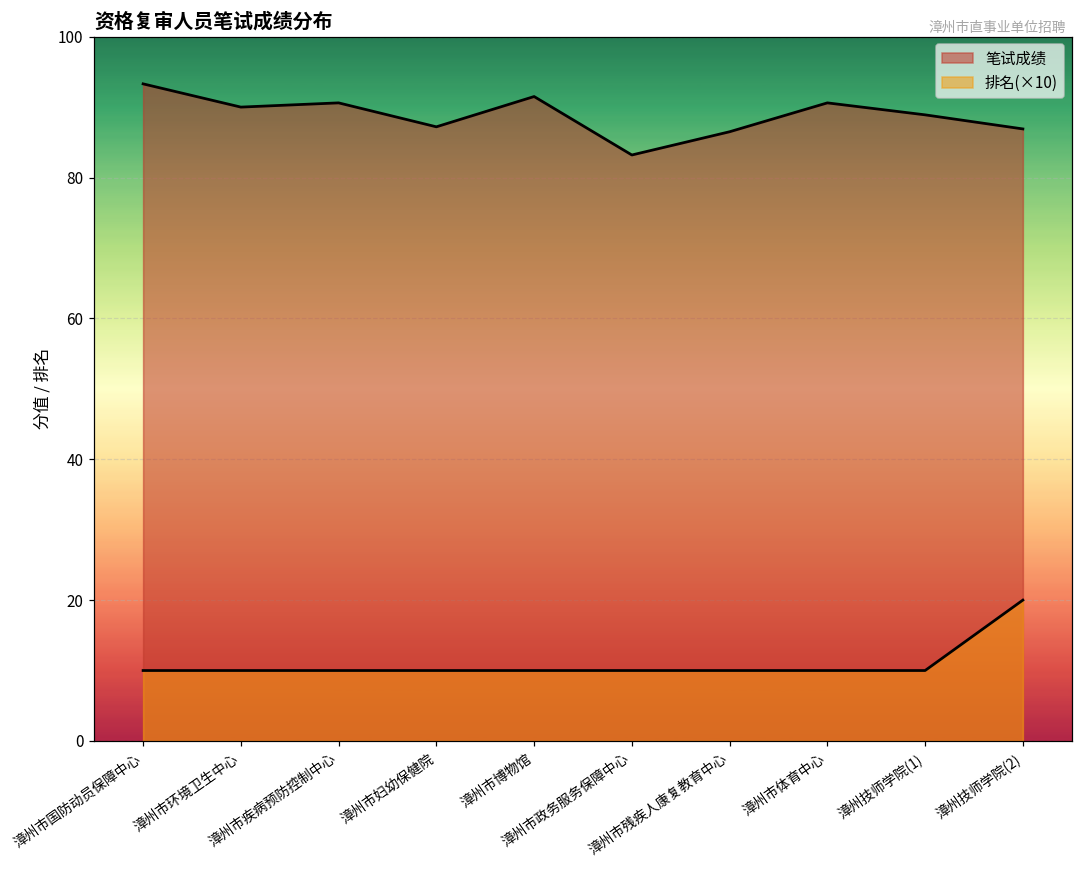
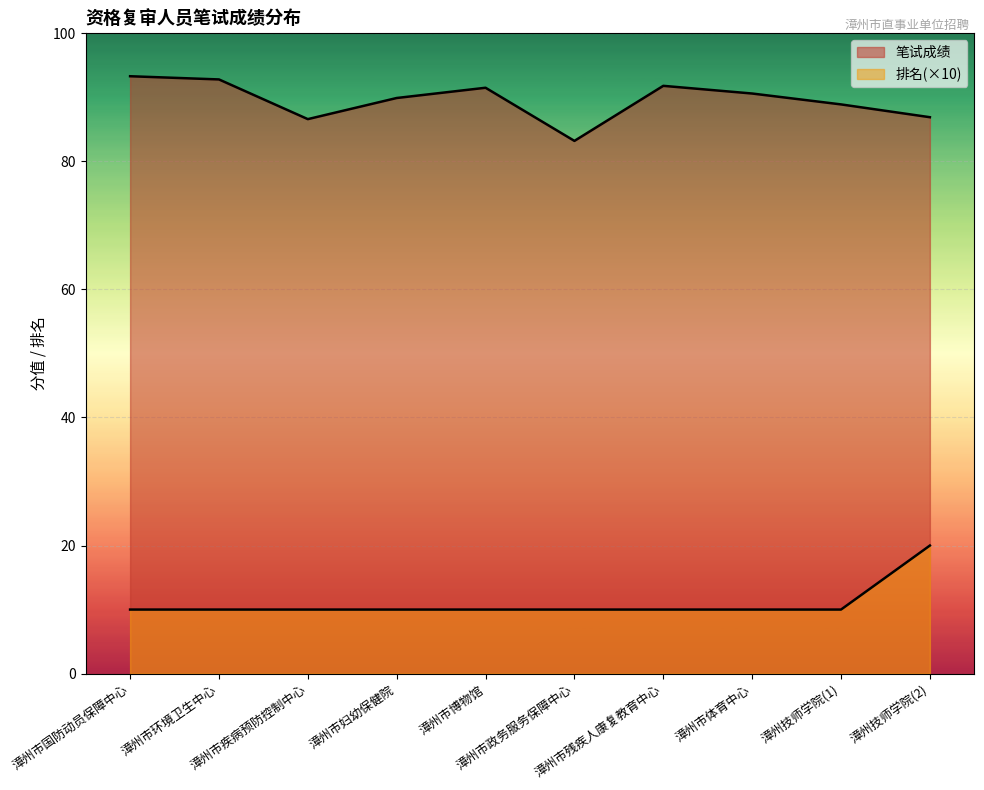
笔试成绩, 漳州市环境卫生中心: 90 -> 93
笔试成绩, 漳州市疾病预防控制中心: 91 -> 87
笔试成绩, 漳州市妇幼保健院: 87 -> 90
笔试成绩, 漳州市残疾人康复教育中心: 87 -> 92
